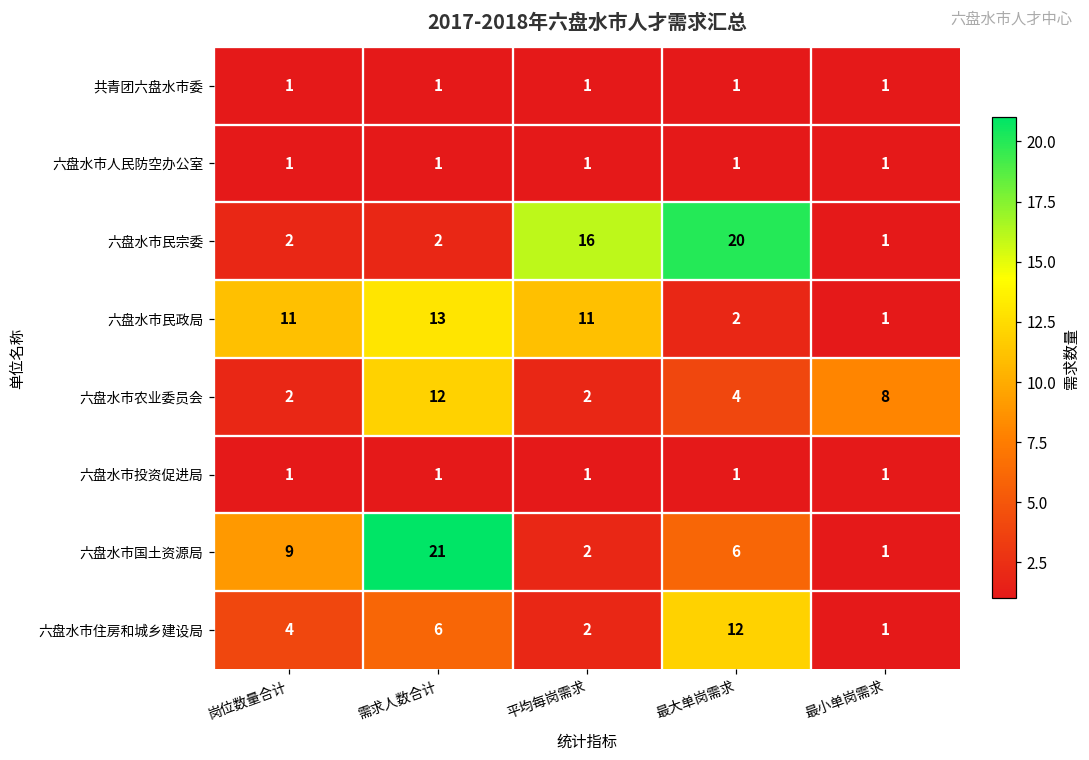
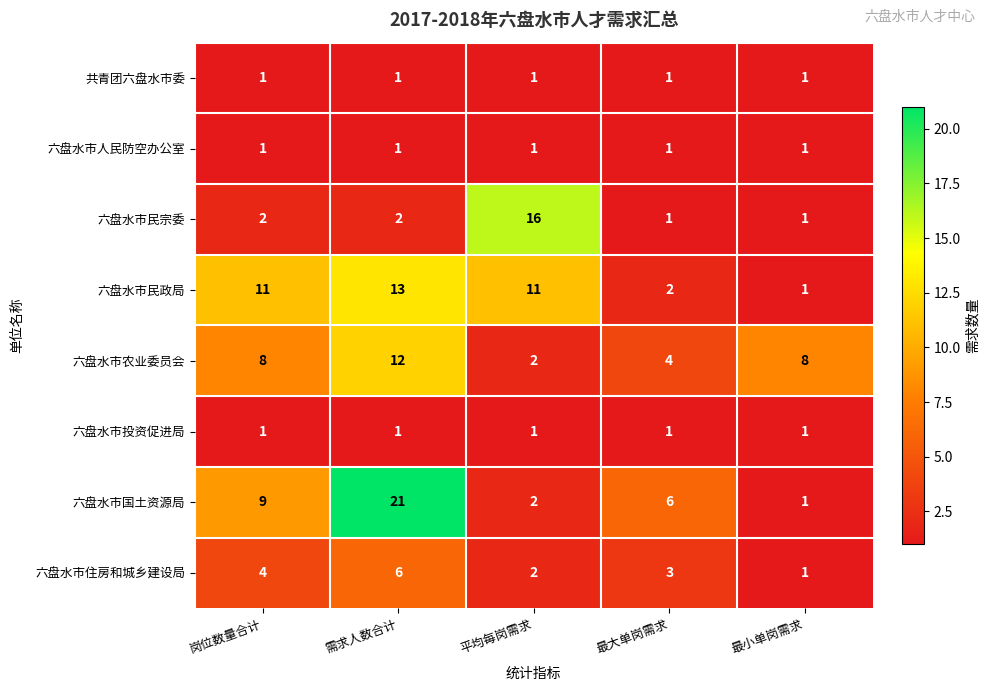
六盘水市民宗委, 最大单岗需求: 20 -> 1
六盘水市农业委员会, 岗位数量合计: 2 -> 8
六盘水市住房和城乡建设局, 最大单岗需求: 12 -> 3
